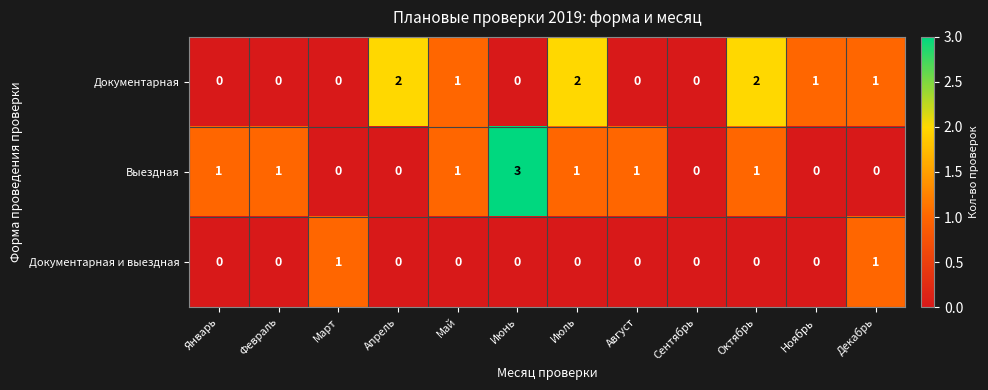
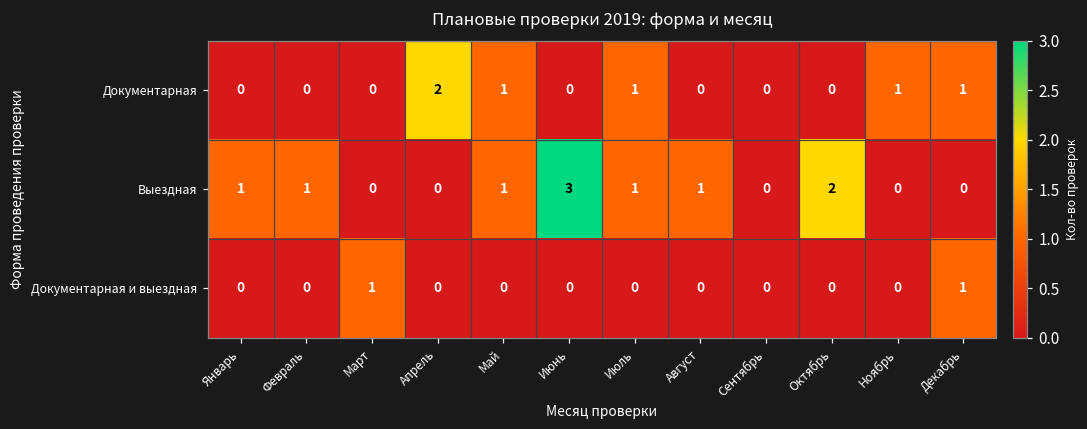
Документарная, Июль: 2 -> 1
Документарная, Октябрь: 2 -> 0
Выездная, Октябрь: 1 -> 2
